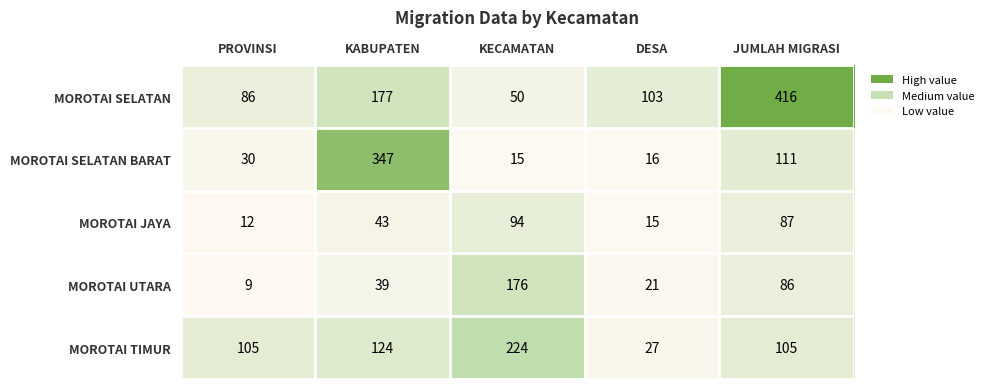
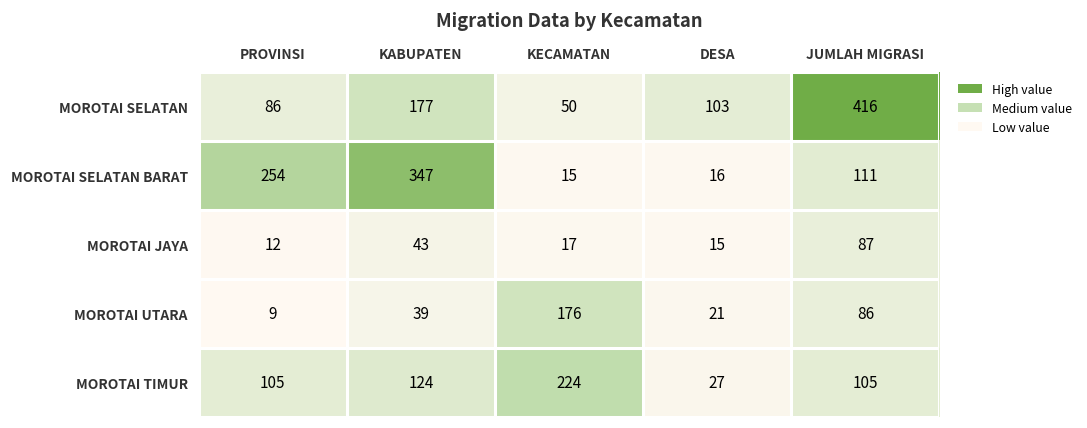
MOROTAI SELATAN BARAT, PROVINSI: 30 -> 254
MOROTAI JAYA, KECAMATAN: 94 -> 17
